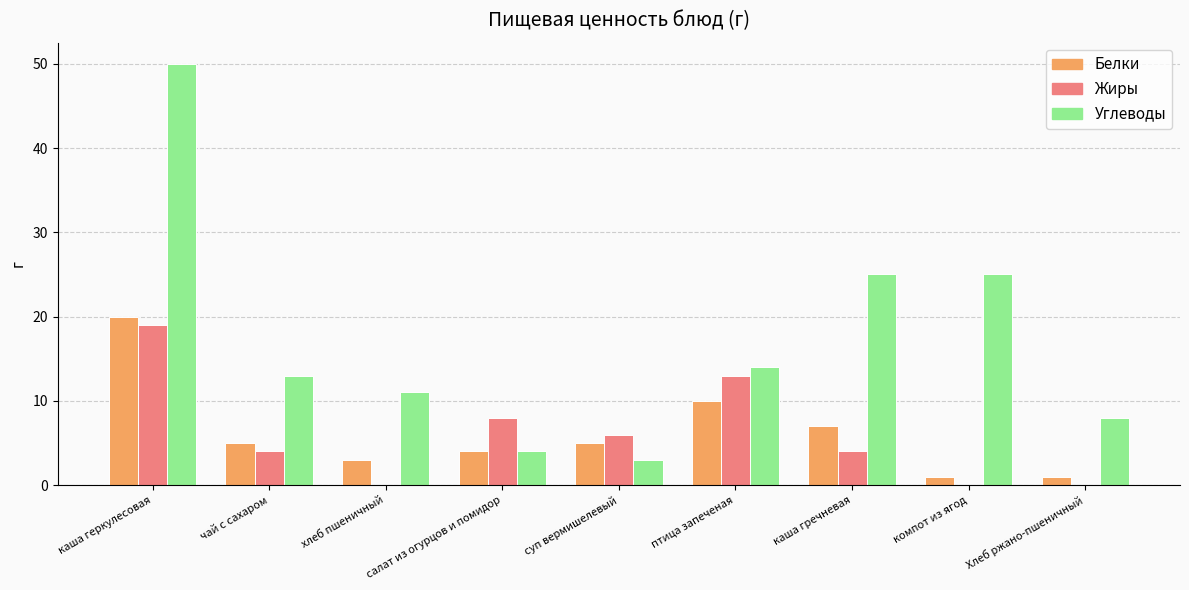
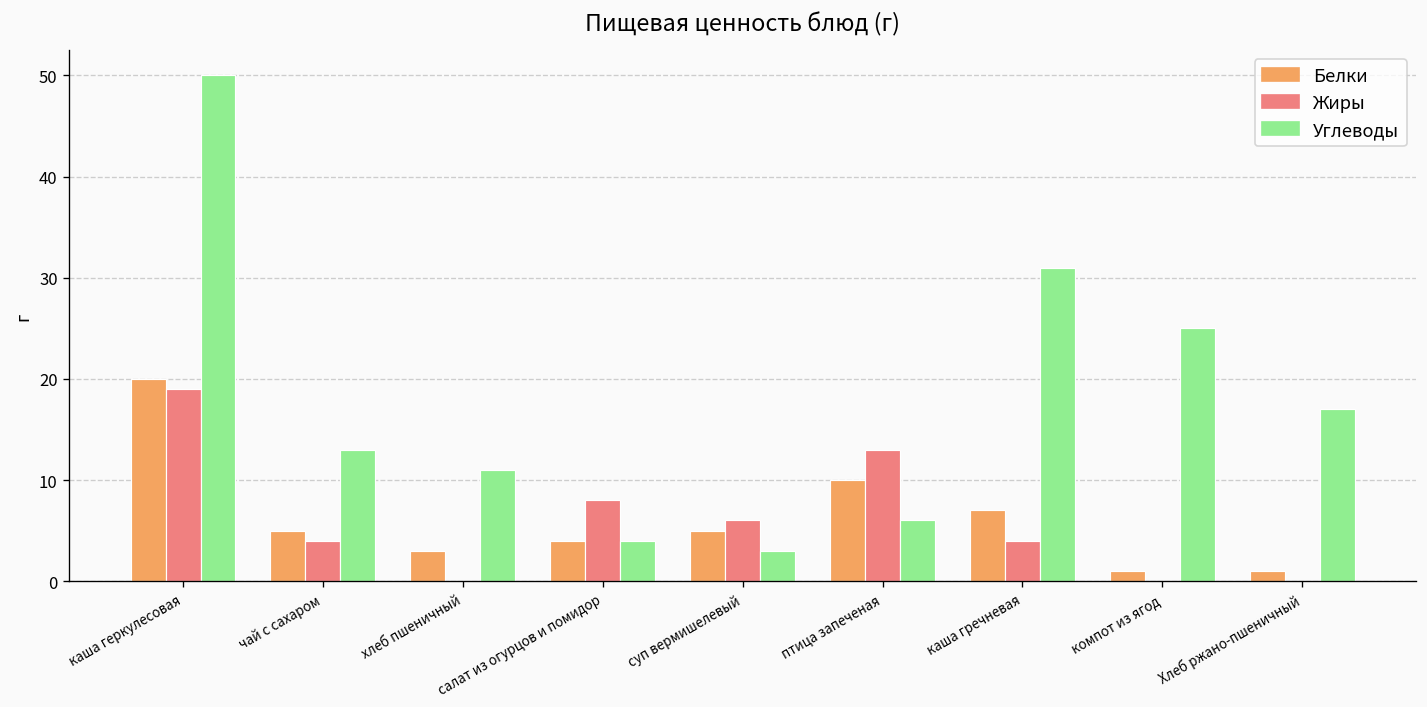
Углеводы, птица запеченая: 14 -> 6
Углеводы, каша гречневая: 25 -> 31
Углеводы, Хлеб ржано-пшеничный: 8 -> 17
